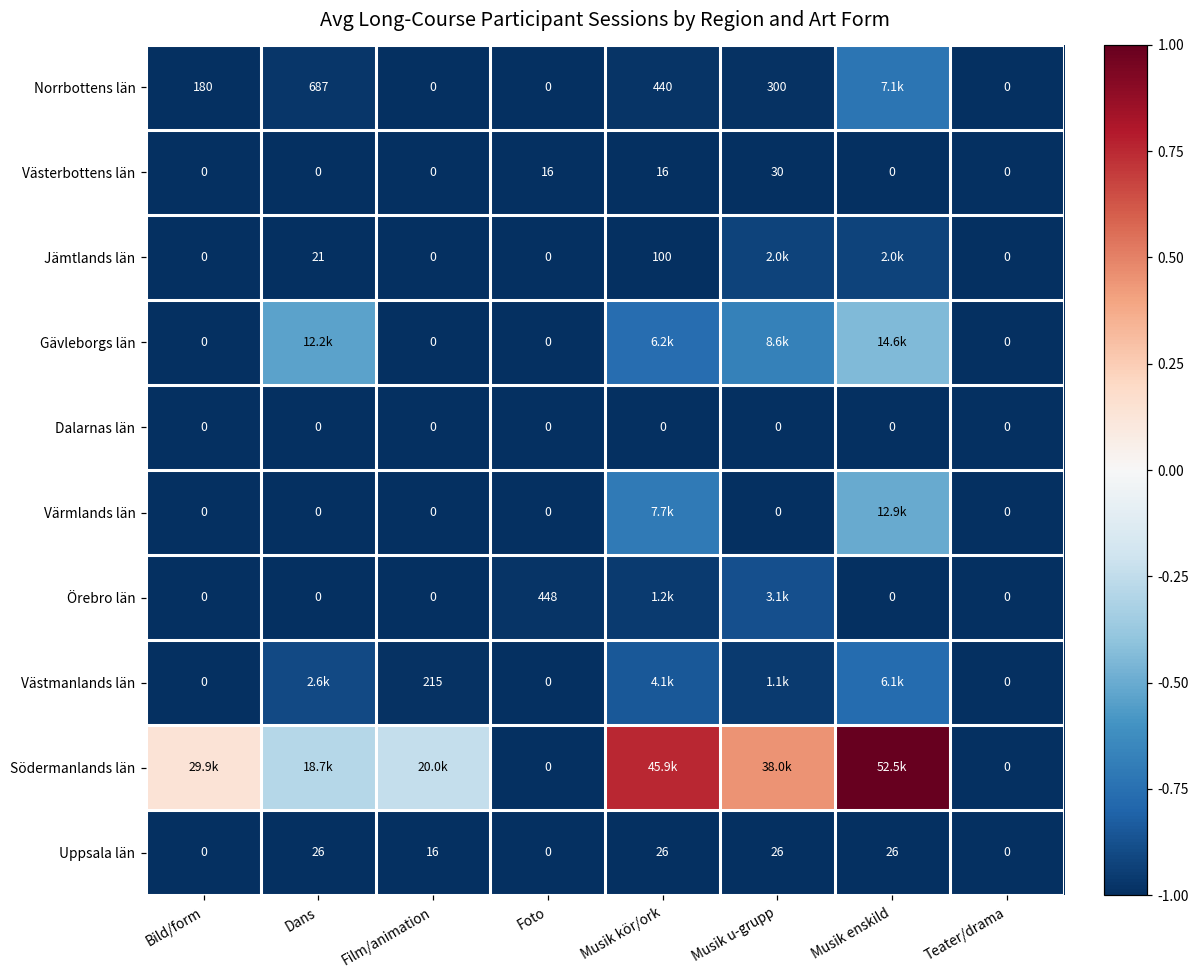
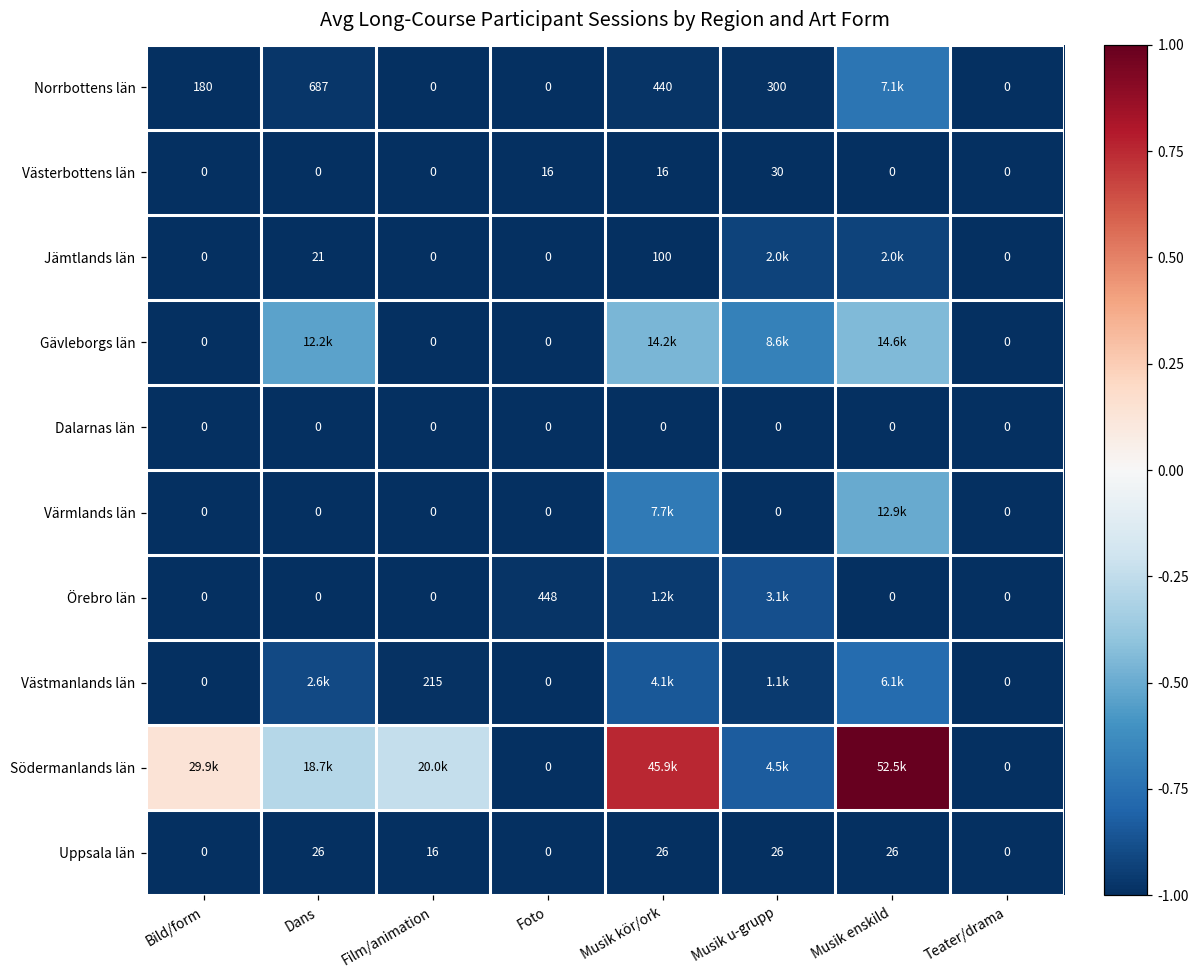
Gävleborgs län, Musik kör/ork: 6.2k -> 14.2k
Södermanlands län, Musik u-grupp: 38.0k -> 4.5k
